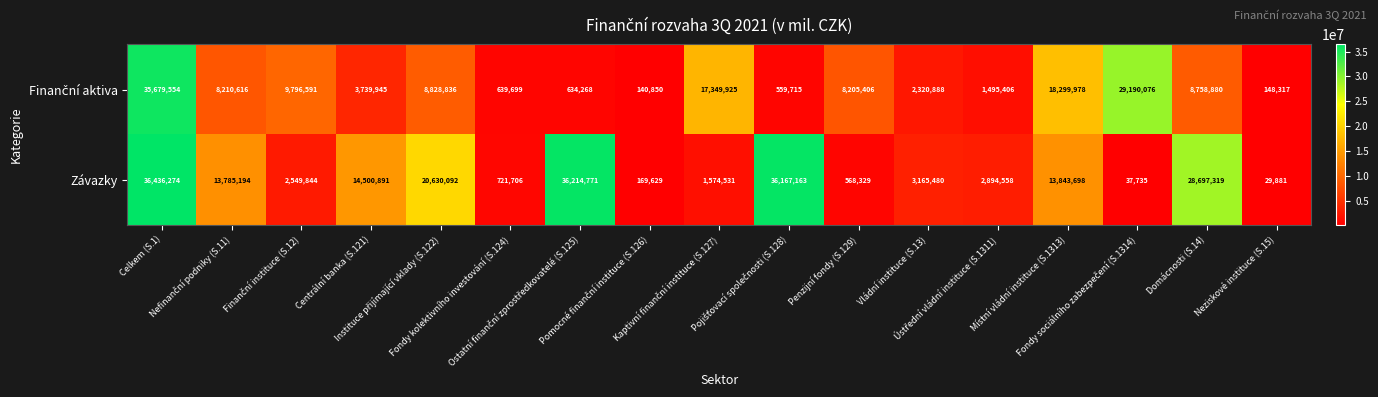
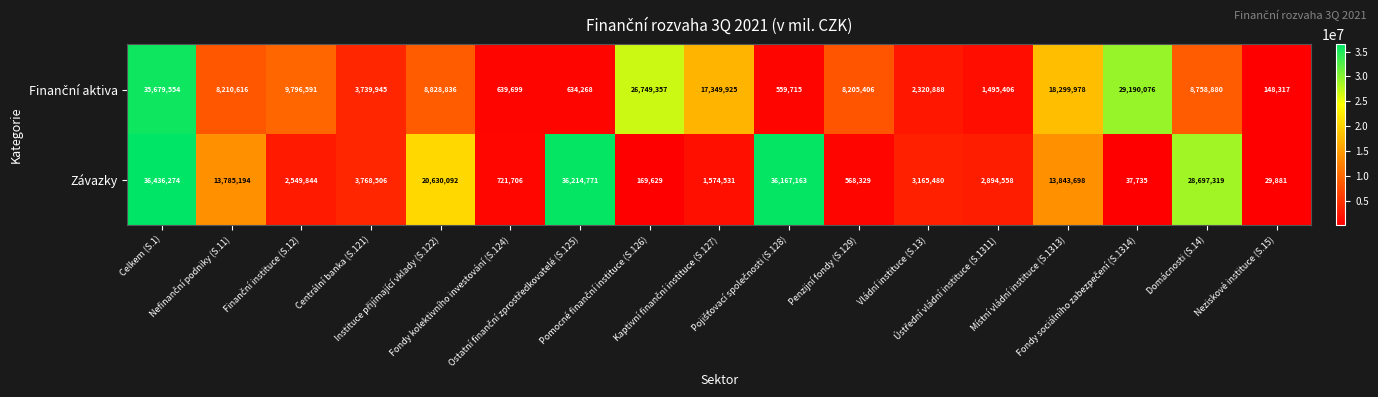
Finanční aktiva, Pomocné finanční instituce (S.126): 140,850 -> 26,749,357
Závazky, Centrální banka (S.121): 14,500,891 -> 3,768,506
